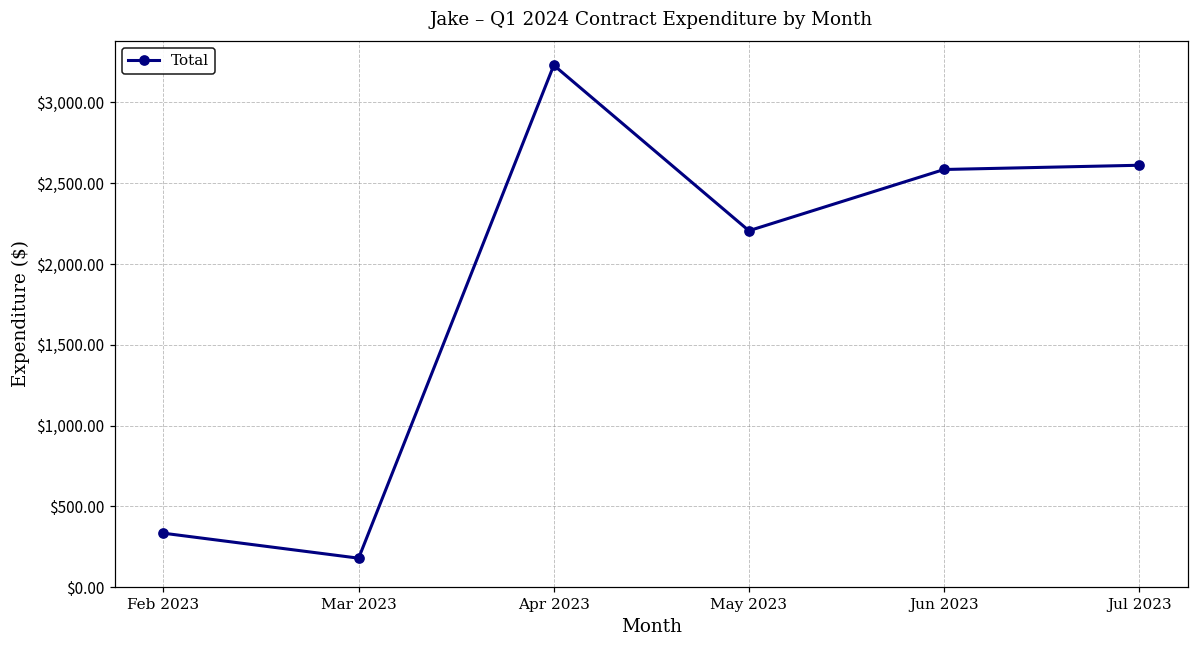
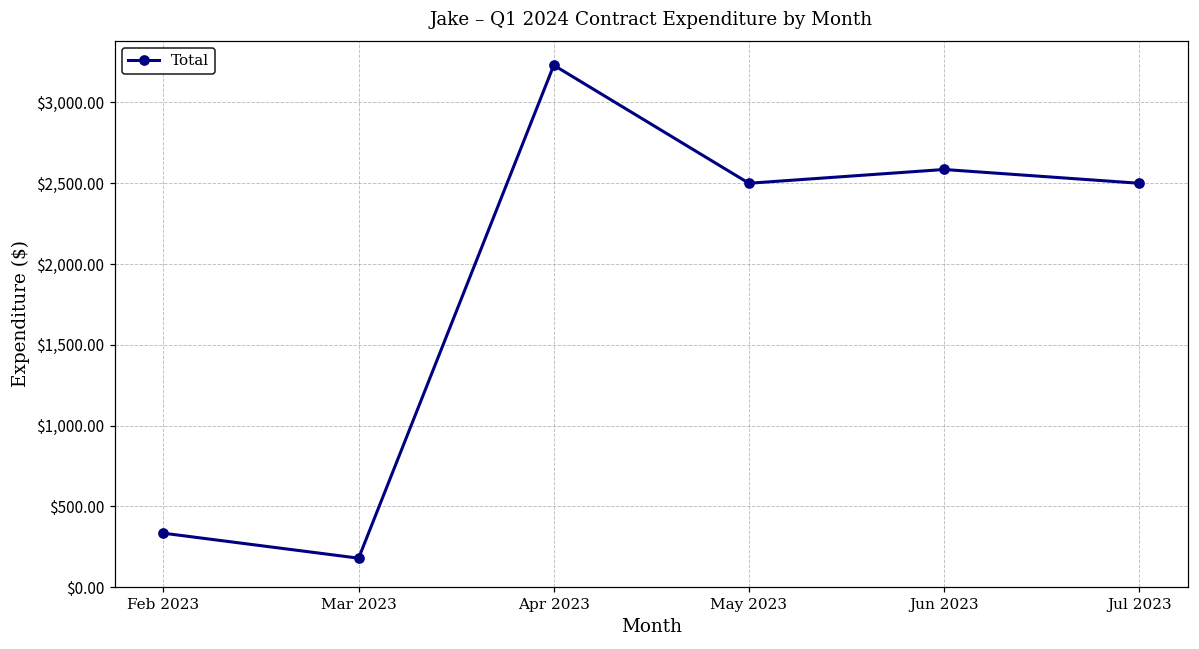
May 2023: $2,210 -> $2,500
Jul 2023: $2,610 -> $2,500
